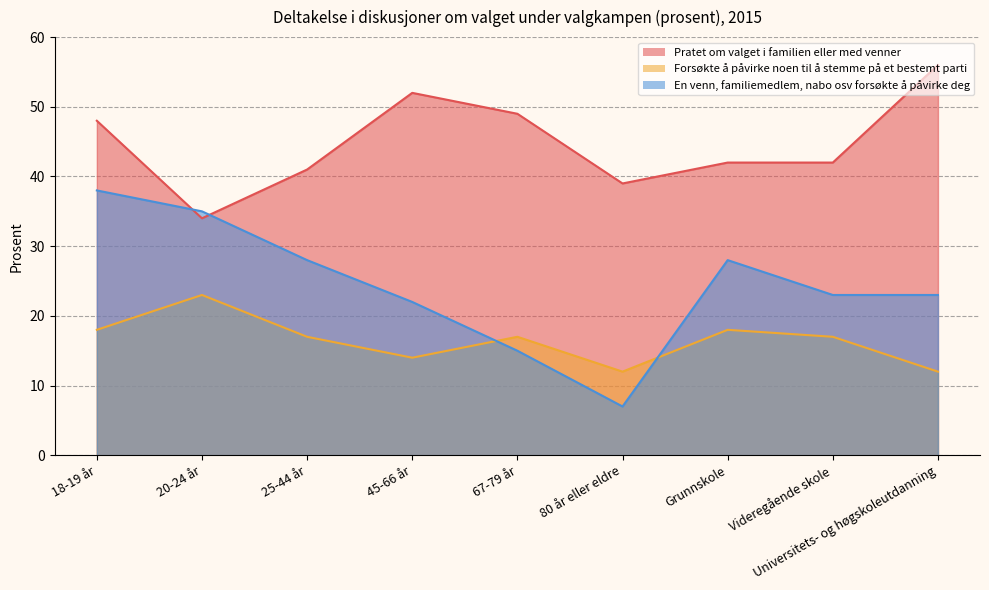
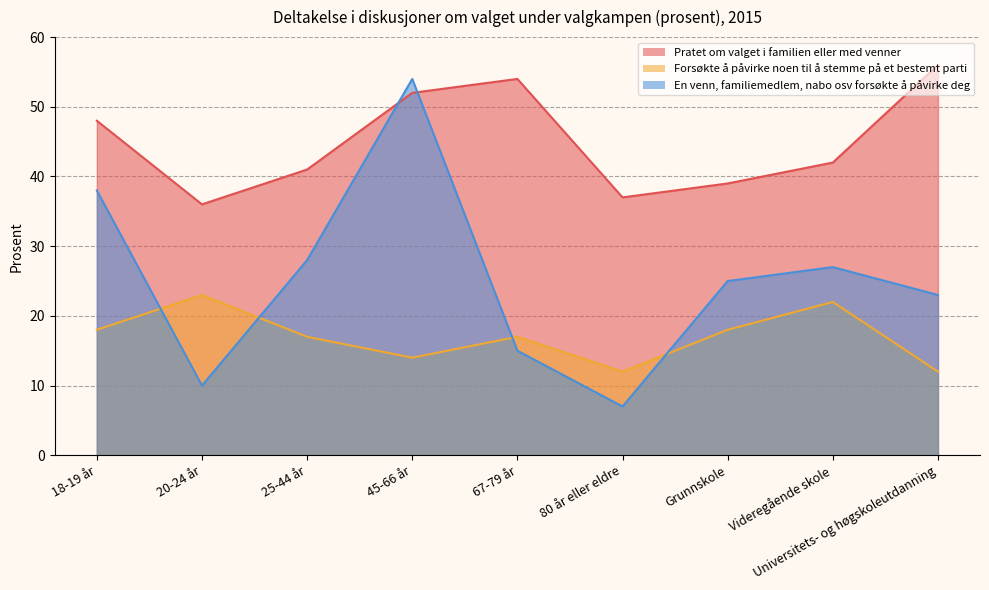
Pratet om valget i familien eller med venner, 20-24 år: 34 -> 36
En venn, familiemedlem, nabo osv forsøkte å påvirke deg, 20-24 år: 35 -> 10
En venn, familiemedlem, nabo osv forsøkte å påvirke deg, 45-66 år: 22 -> 54
Pratet om valget i familien eller med venner, 67-79 år: 49 -> 54
Pratet om valget i familien eller med venner, 80 år eller eldre: 39 -> 37
Pratet om valget i familien eller med venner, Grunnskole: 42 -> 39
En venn, familiemedlem, nabo osv forsøkte å påvirke deg, Grunnskole: 28 -> 25
Forsøkte å påvirke noen til å stemme på et bestemt parti, Videregående skole: 17 -> 22
En venn, familiemedlem, nabo osv forsøkte å påvirke deg, Videregående skole: 23 -> 27
